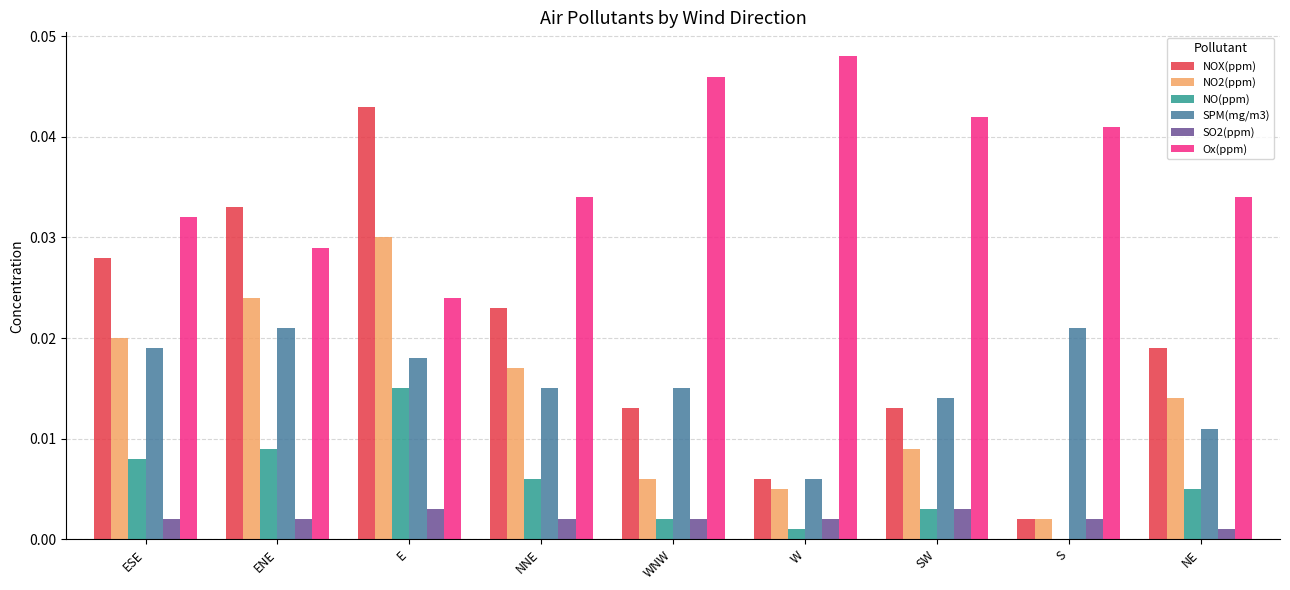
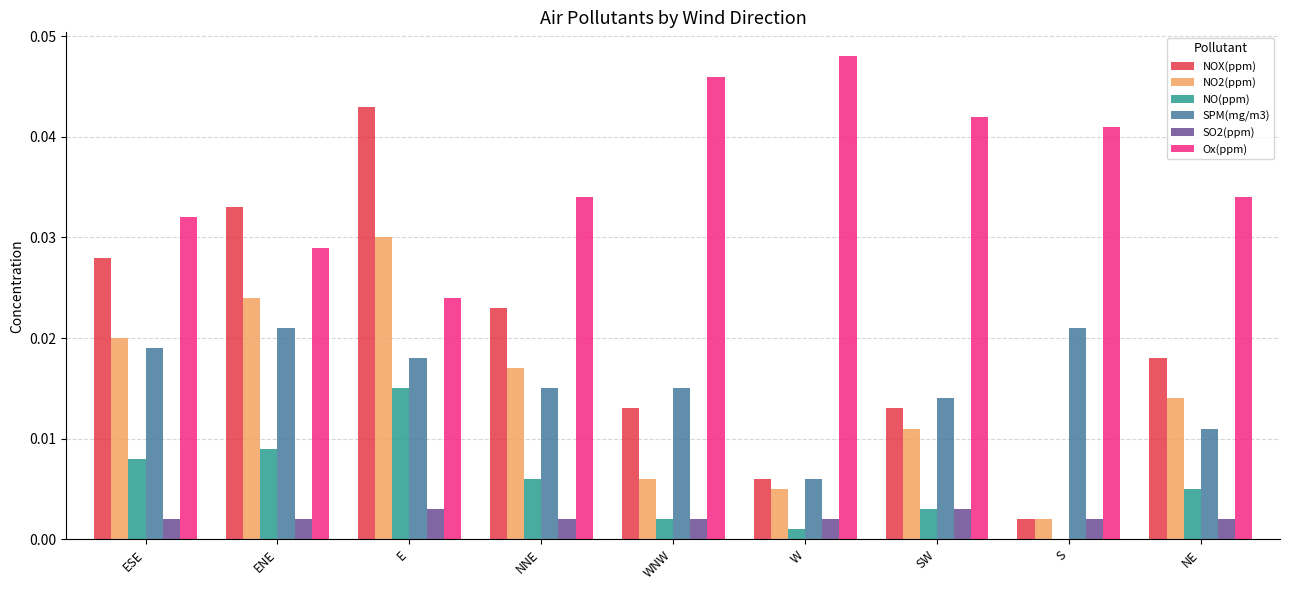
NO2(ppm), SW: 0.009 -> 0.011
NOX(ppm), NE: 0.019 -> 0.018
SO2(ppm), NE: 0.001 -> 0.002
